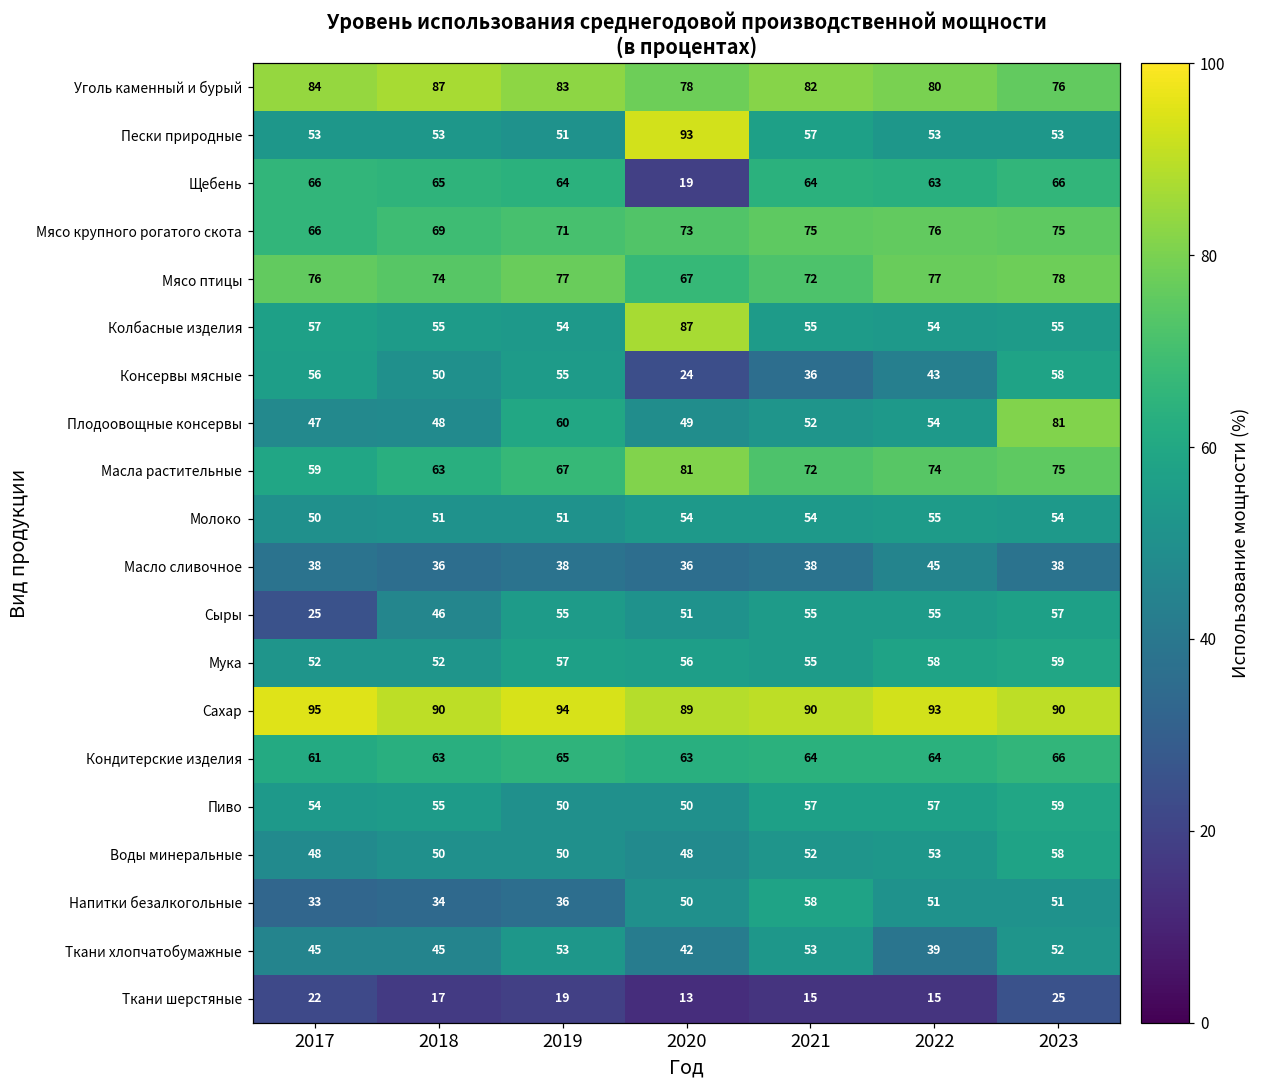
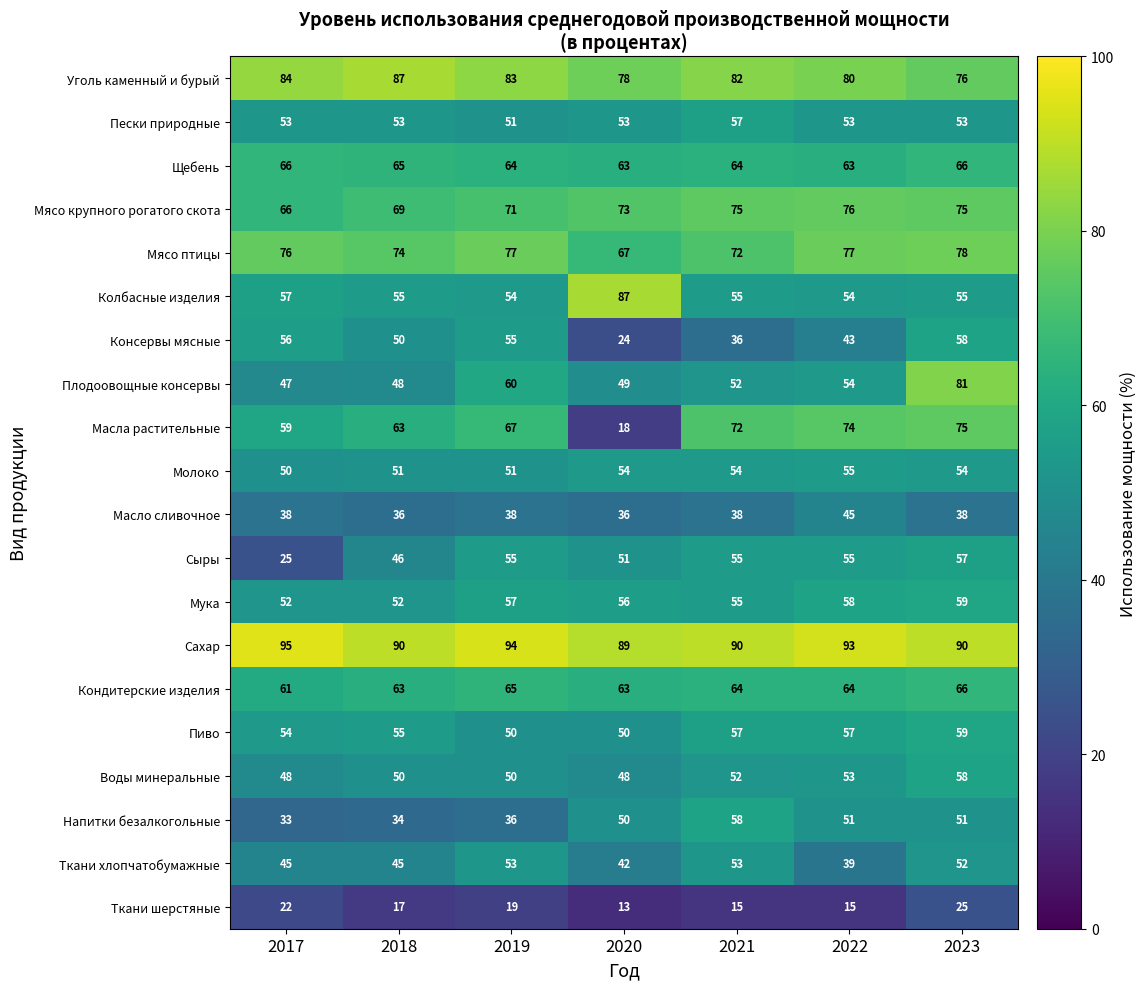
Пески природные, 2020: 93 -> 53
Щебень, 2020: 19 -> 63
Масла растительные, 2020: 81 -> 18
